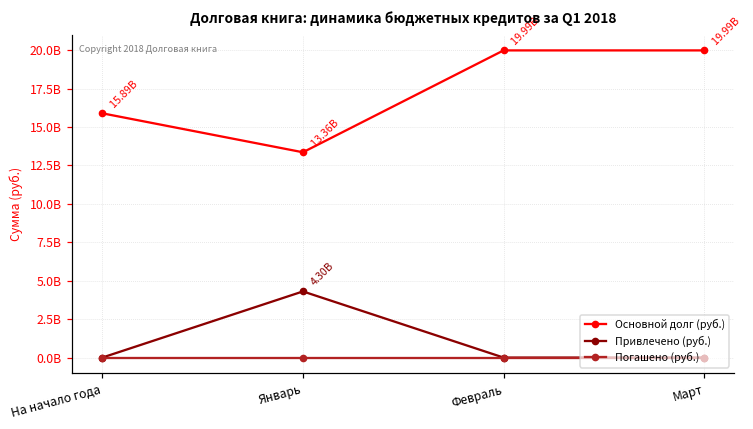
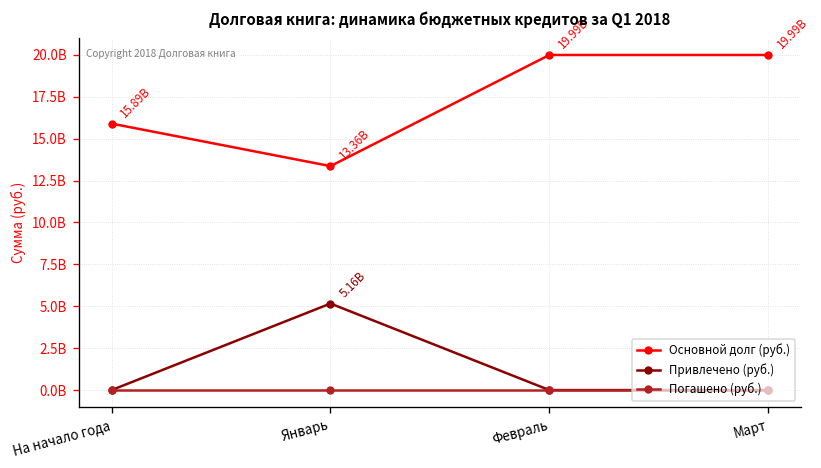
Привлечено (руб.), Январь: 4.30B -> 5.16B
